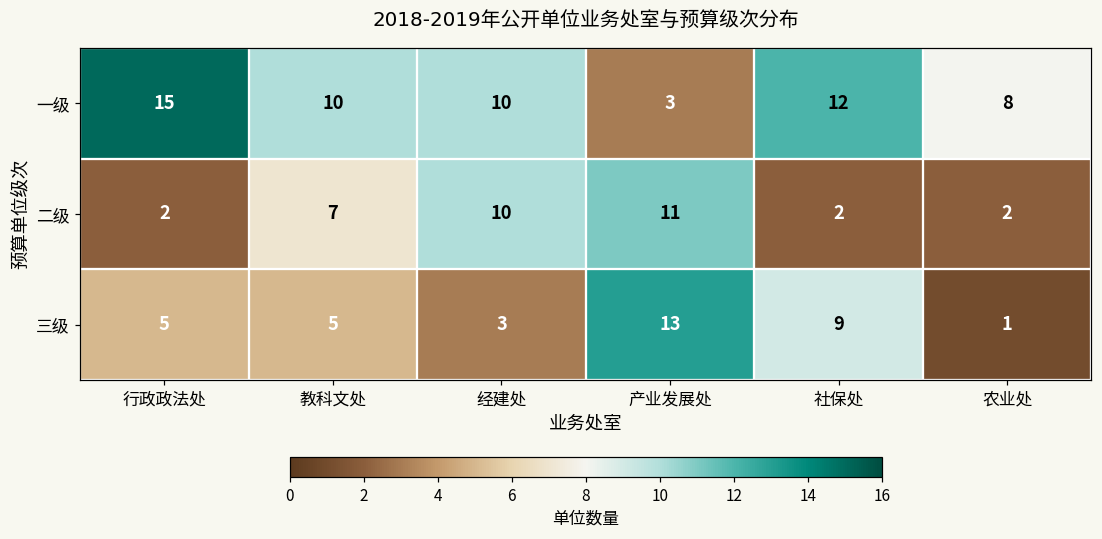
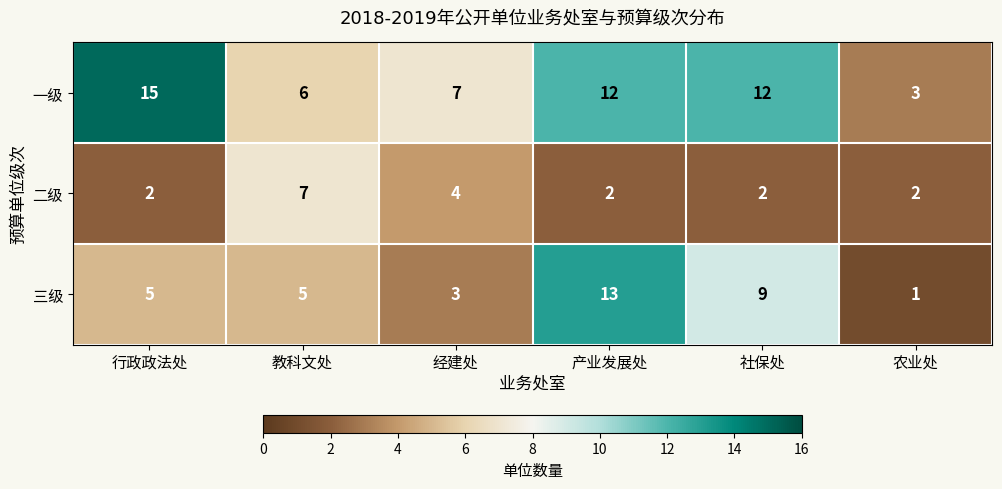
一级, 教科文处: 10 -> 6
一级, 经建处: 10 -> 7
一级, 产业发展处: 3 -> 12
一级, 农业处: 8 -> 3
二级, 经建处: 10 -> 4
二级, 产业发展处: 11 -> 2
